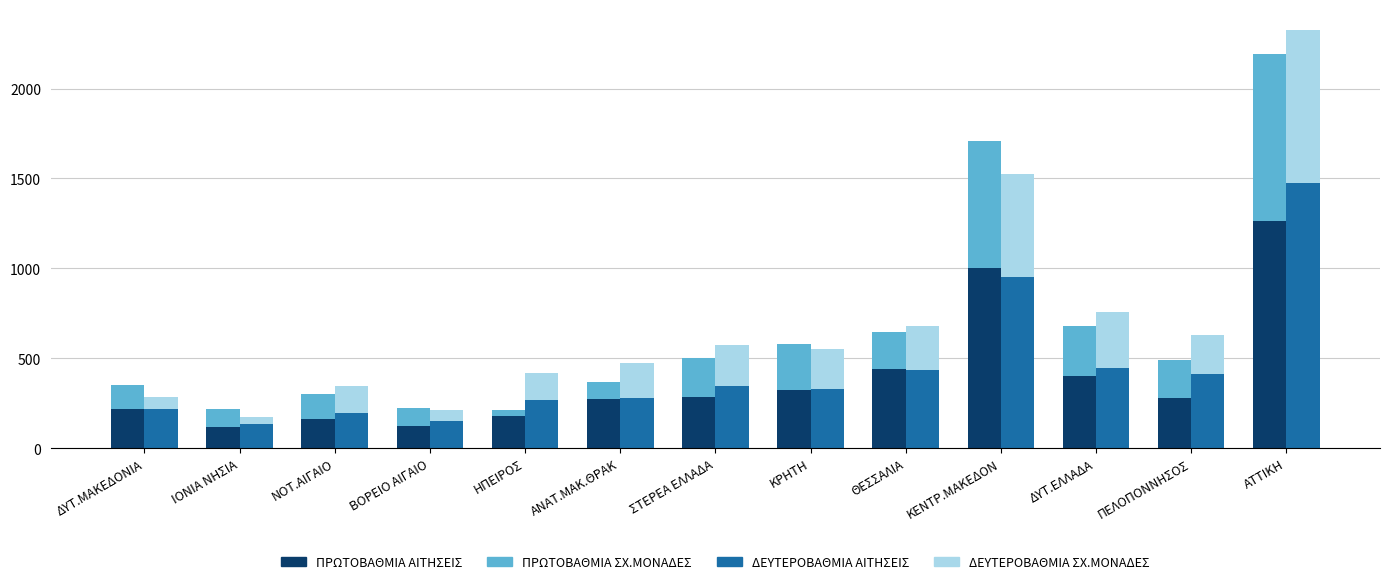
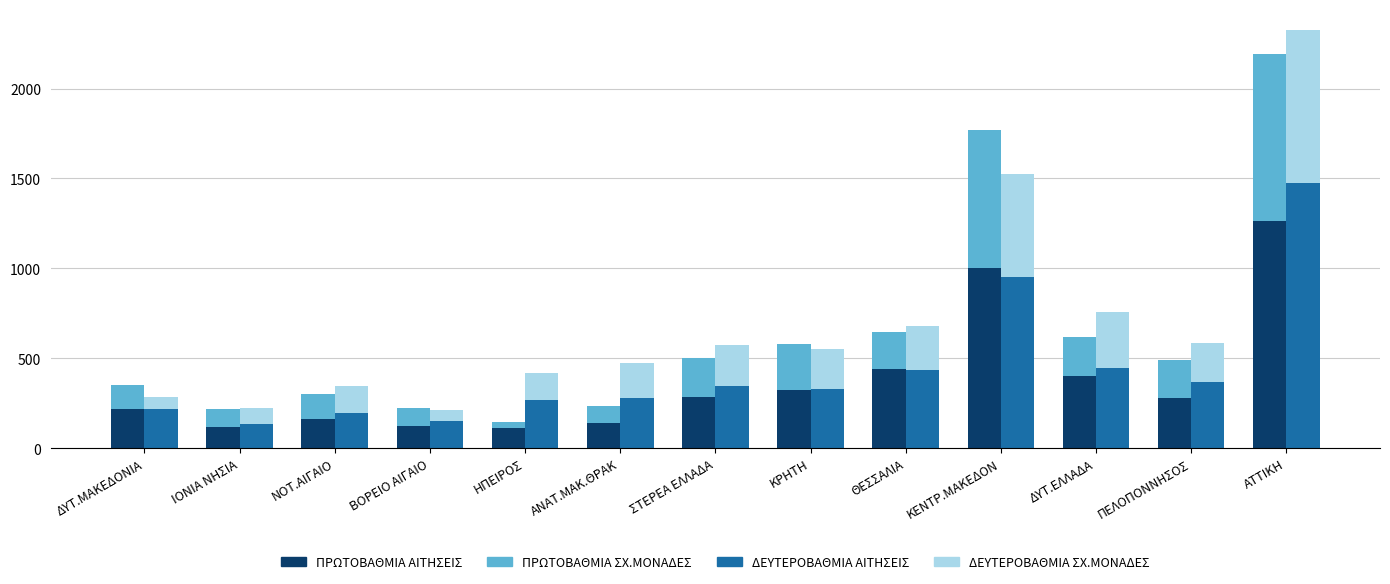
ΔΕΥΤΕΡΟΒΑΘΜΙΑ ΣΧ.ΜΟΝΑΔΕΣ, ΙΟΝΙΑ ΝΗΣΙΑ: 40 -> 90
ΠΡΩΤΟΒΑΘΜΙΑ ΑΙΤΗΣΕΙΣ, ΗΠΕΙΡΟΣ: 180 -> 110
ΠΡΩΤΟΒΑΘΜΙΑ ΑΙΤΗΣΕΙΣ, ΑΝΑΤ.ΜΑΚ.ΘΡΑΚ: 270 -> 140
ΠΡΩΤΟΒΑΘΜΙΑ ΣΧ.ΜΟΝΑΔΕΣ, ΚΕΝΤΡ.ΜΑΚΕΔΟΝ: 710 -> 760
ΠΡΩΤΟΒΑΘΜΙΑ ΣΧ.ΜΟΝΑΔΕΣ, ΔΥΤ.ΕΛΛΑΔΑ: 270 -> 220
ΔΕΥΤΕΡΟΒΑΘΜΙΑ ΑΙΤΗΣΕΙΣ, ΠΕΛΟΠΟΝΝΗΣΟΣ: 410 -> 370
